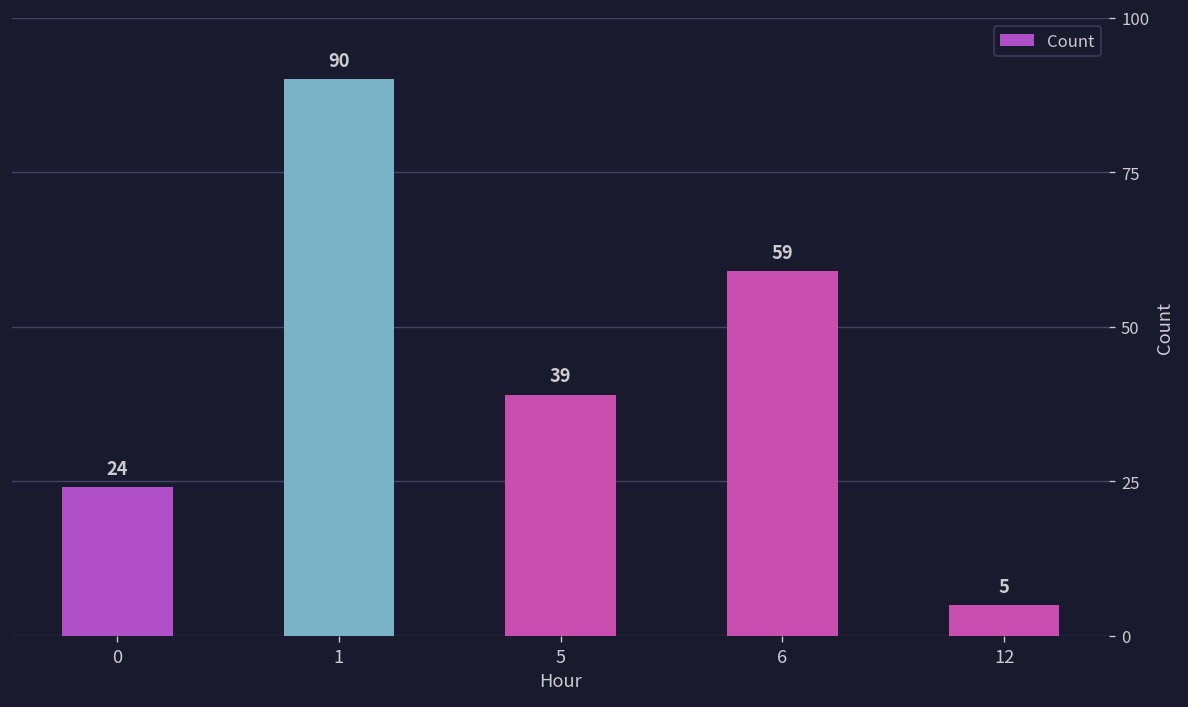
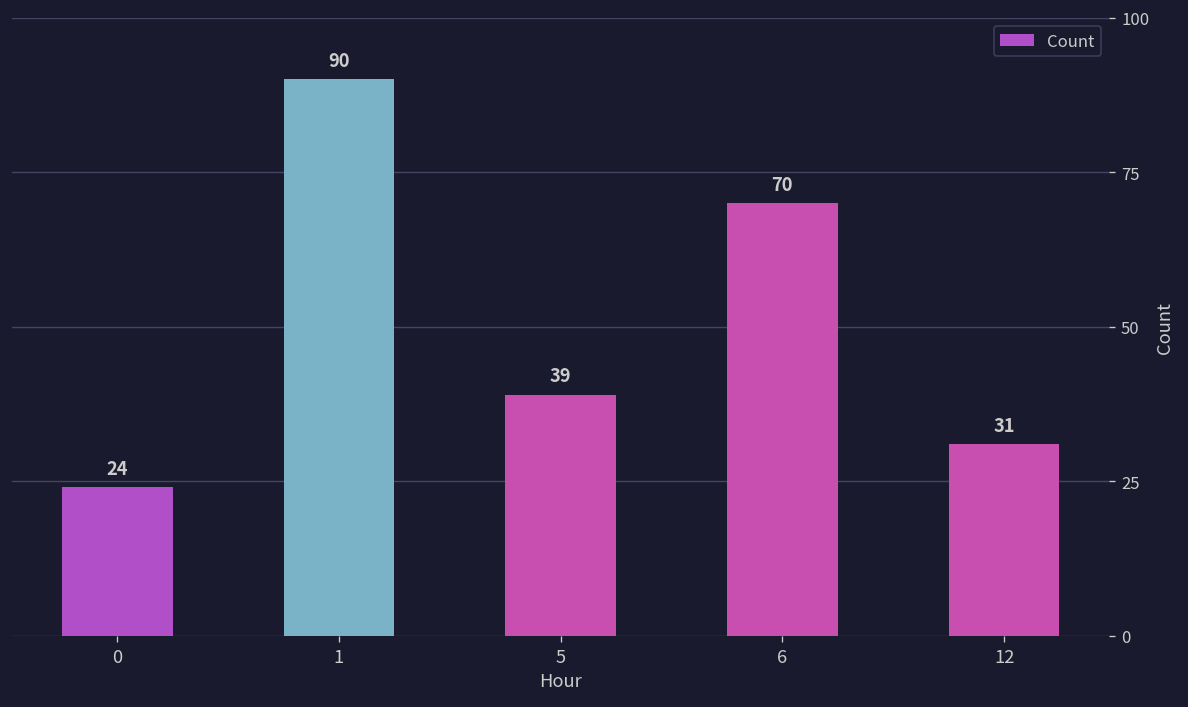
6: 59 -> 70
12: 5 -> 31
